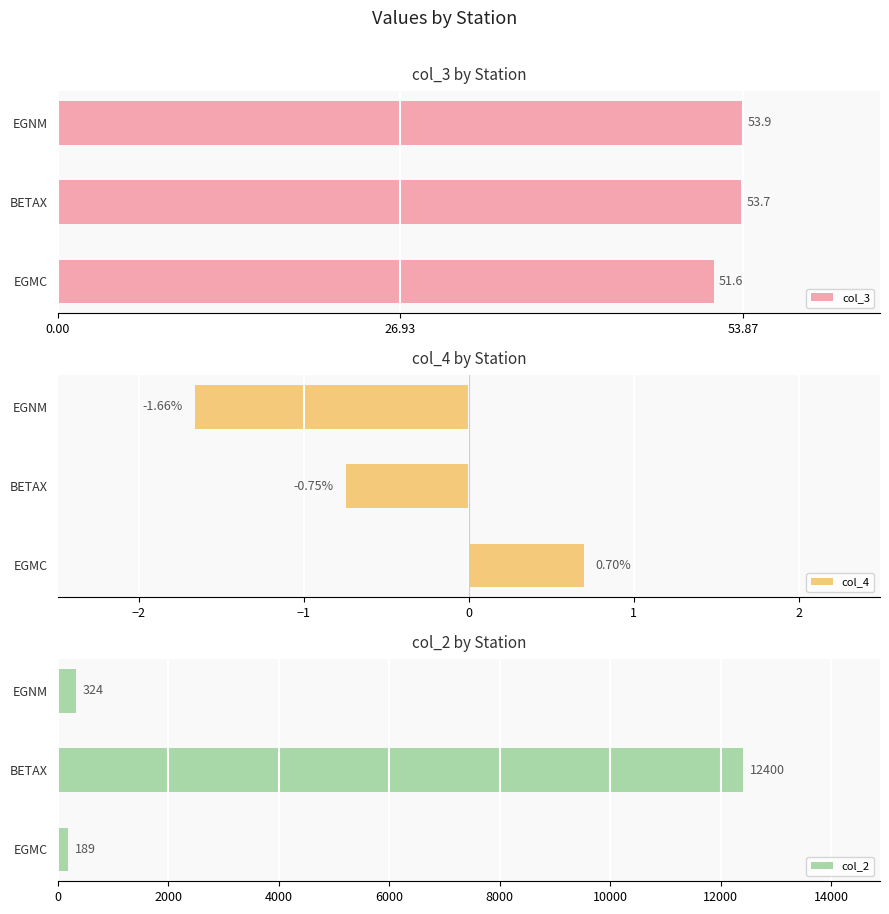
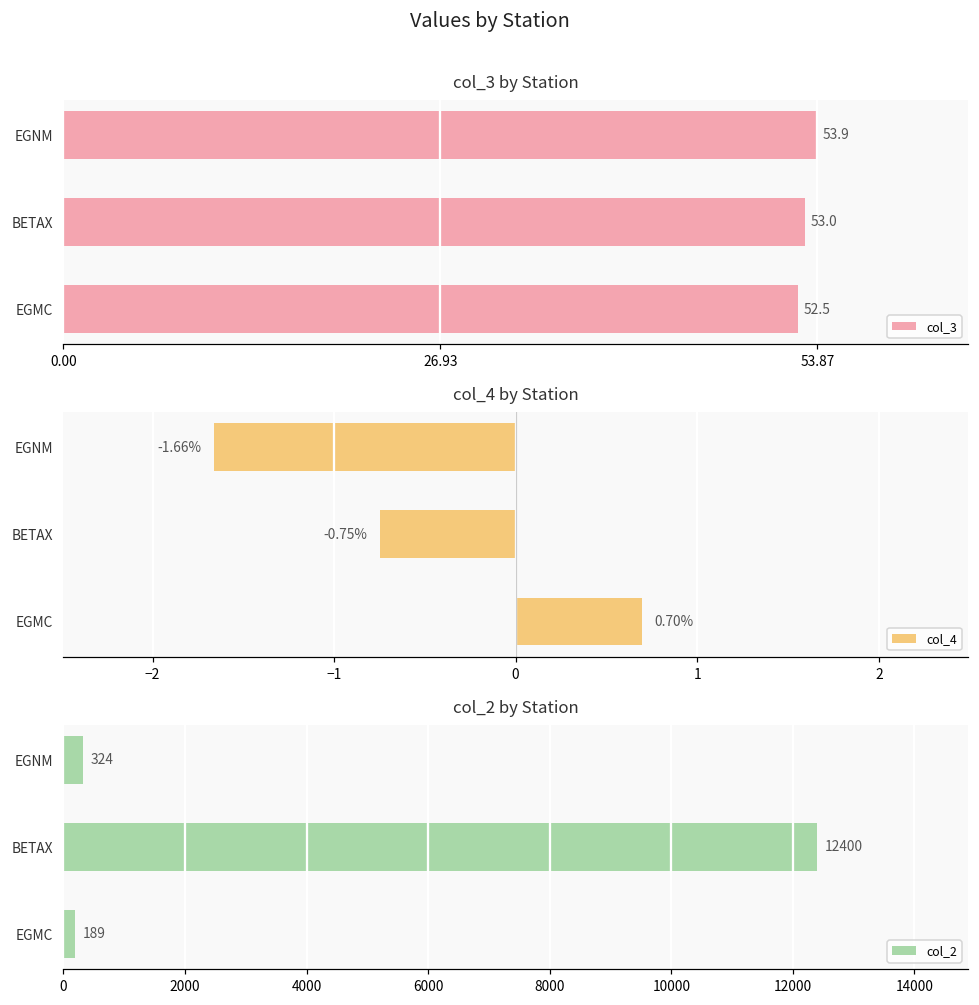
col_3 by Station, BETAX: 53.7 -> 53.0
col_3 by Station, EGMC: 51.6 -> 52.5
